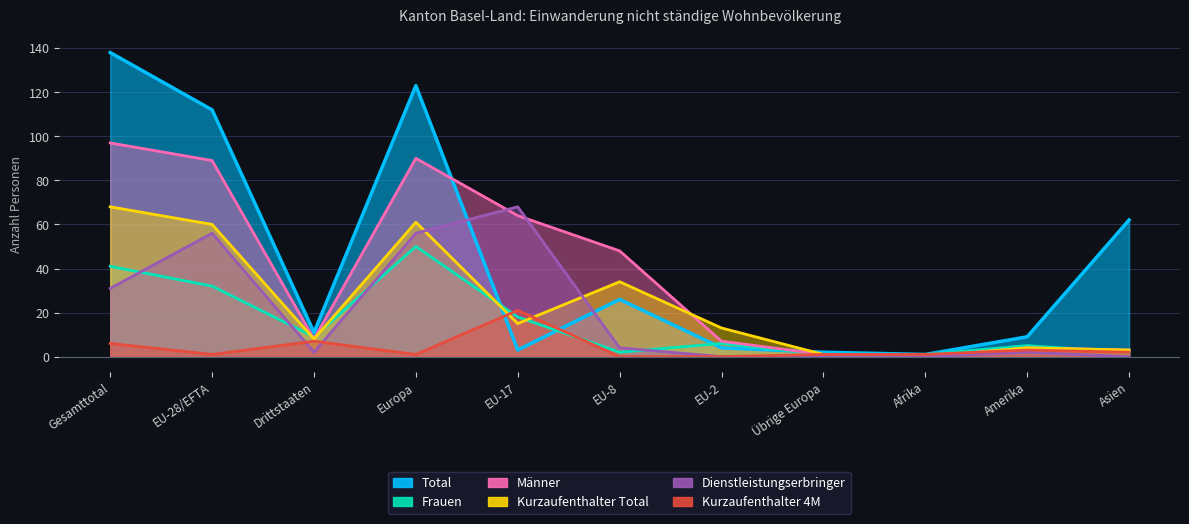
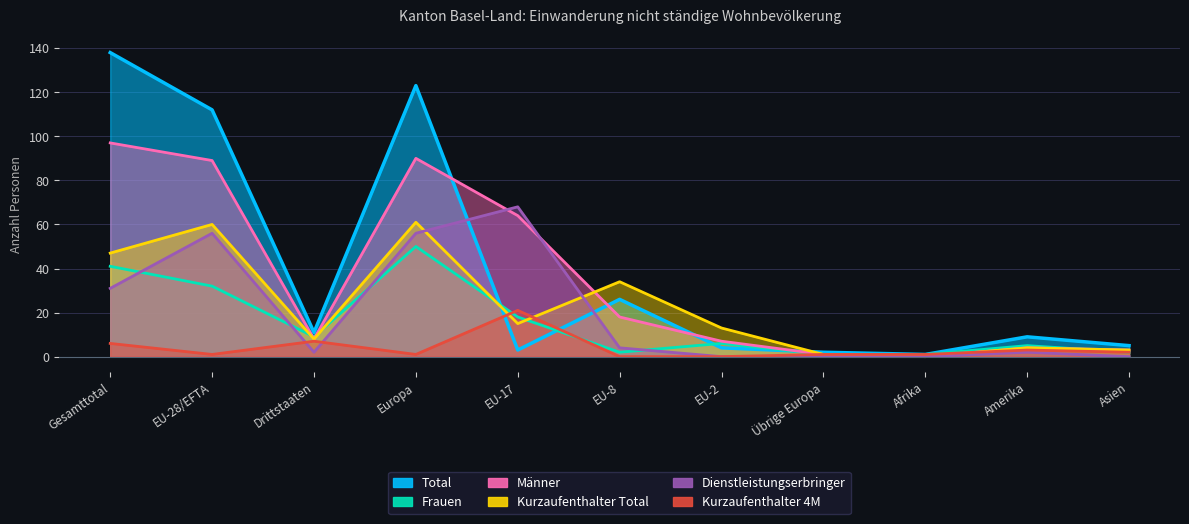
Kurzaufenthalter Total, Gesamttotal: 68 -> 47
Männer, EU-8: 48 -> 18
Total, Asien: 62 -> 5
